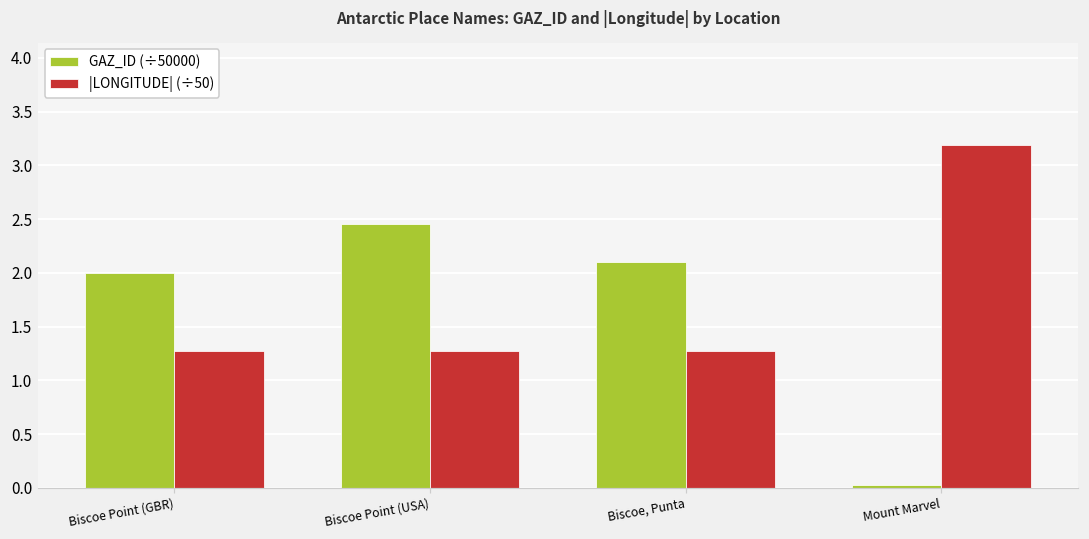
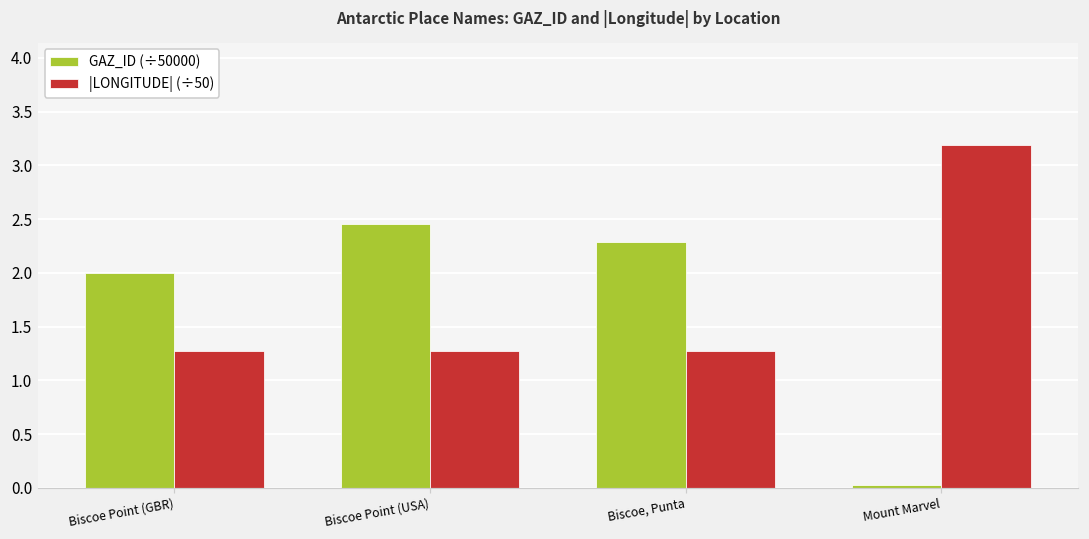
GAZ_ID (÷50000), Biscoe, Punta: 2.1 -> 2.3
